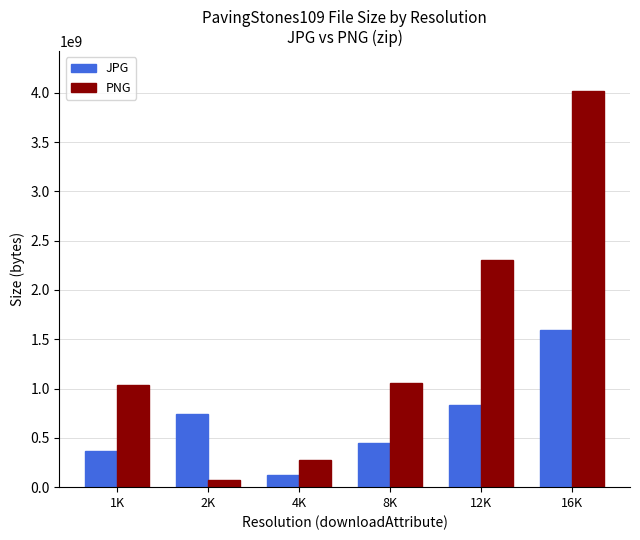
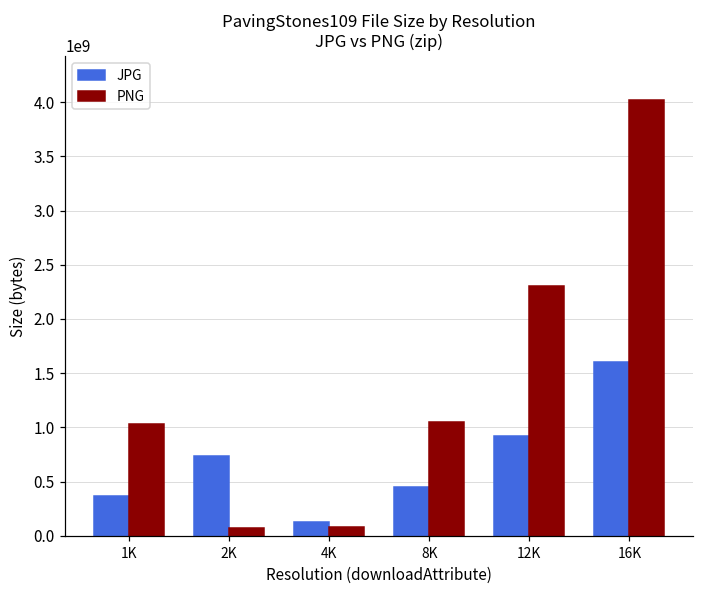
PNG, 4K: 300000000 -> 100000000
JPG, 12K: 800000000 -> 900000000
